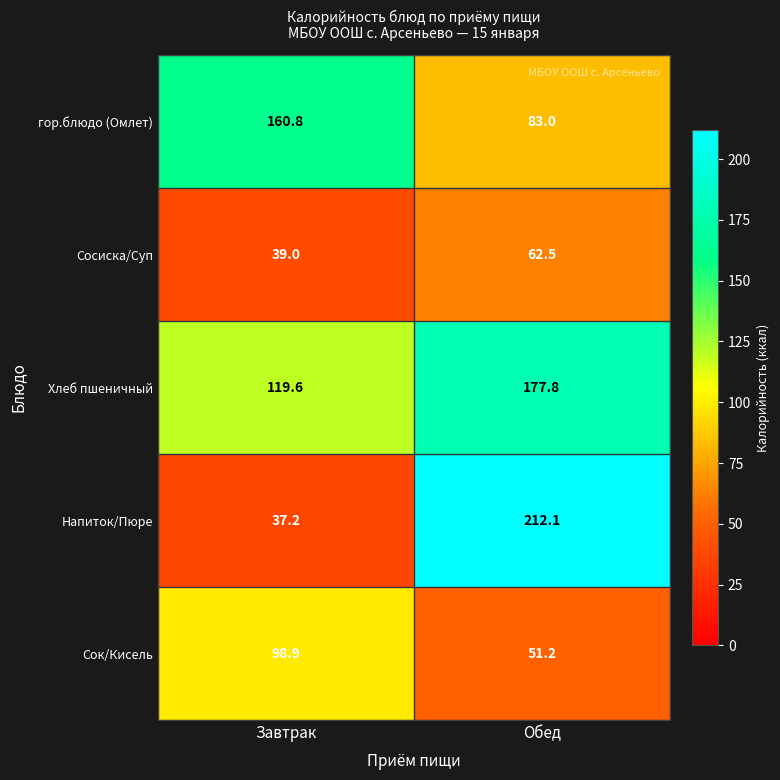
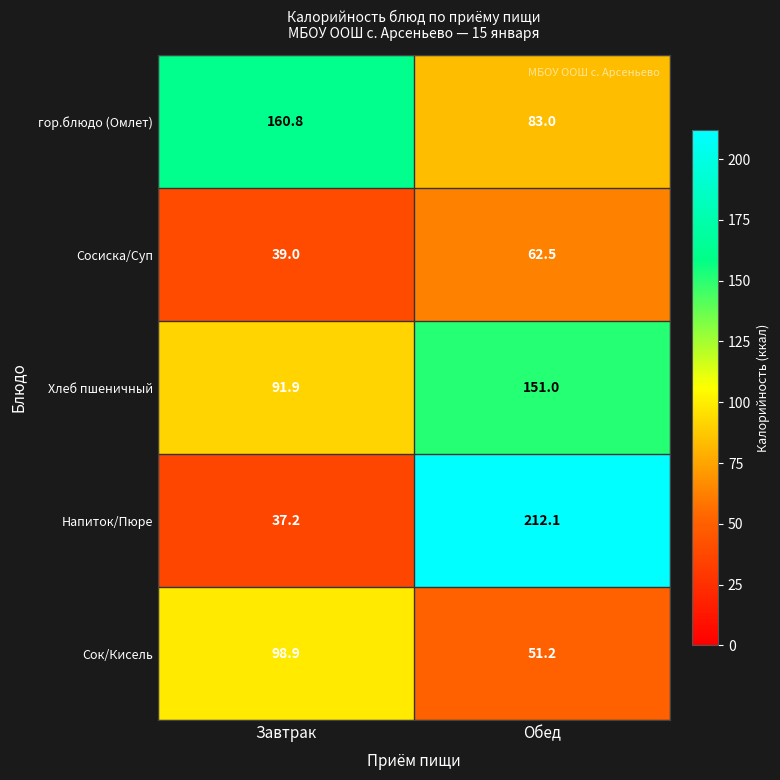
Хлеб пшеничный, Завтрак: 119.6 -> 91.9
Хлеб пшеничный, Обед: 177.8 -> 151.0
